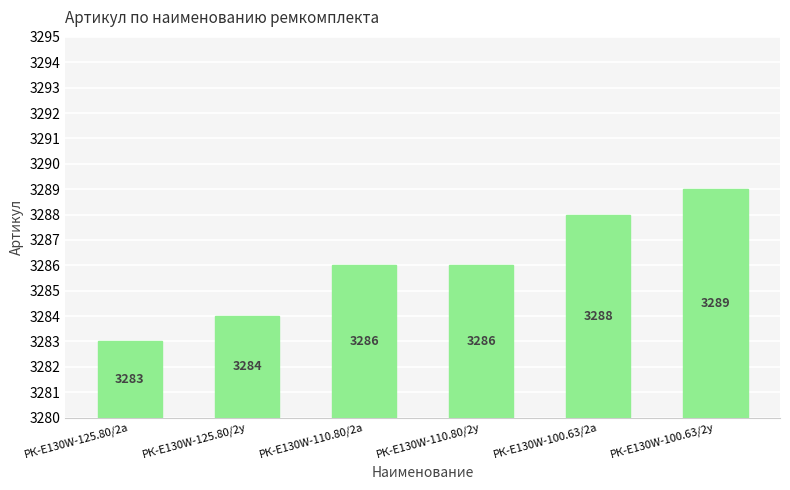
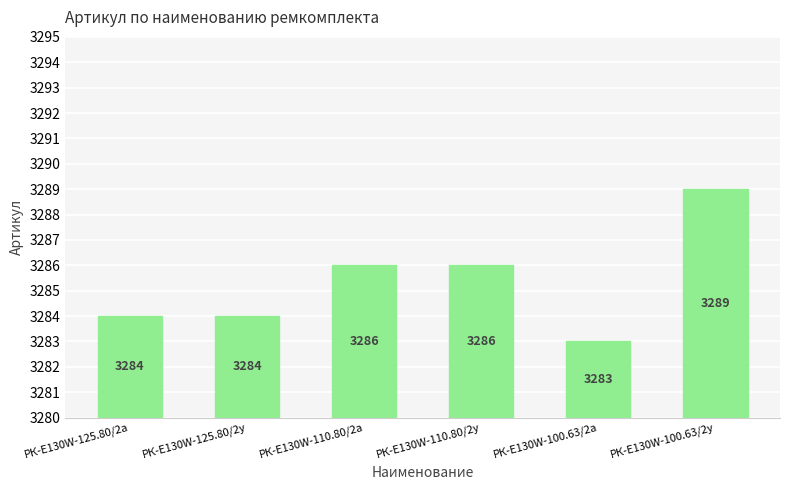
РК-E130W-125.80/2а: 3283 -> 3284
РК-E130W-100.63/2а: 3288 -> 3283
